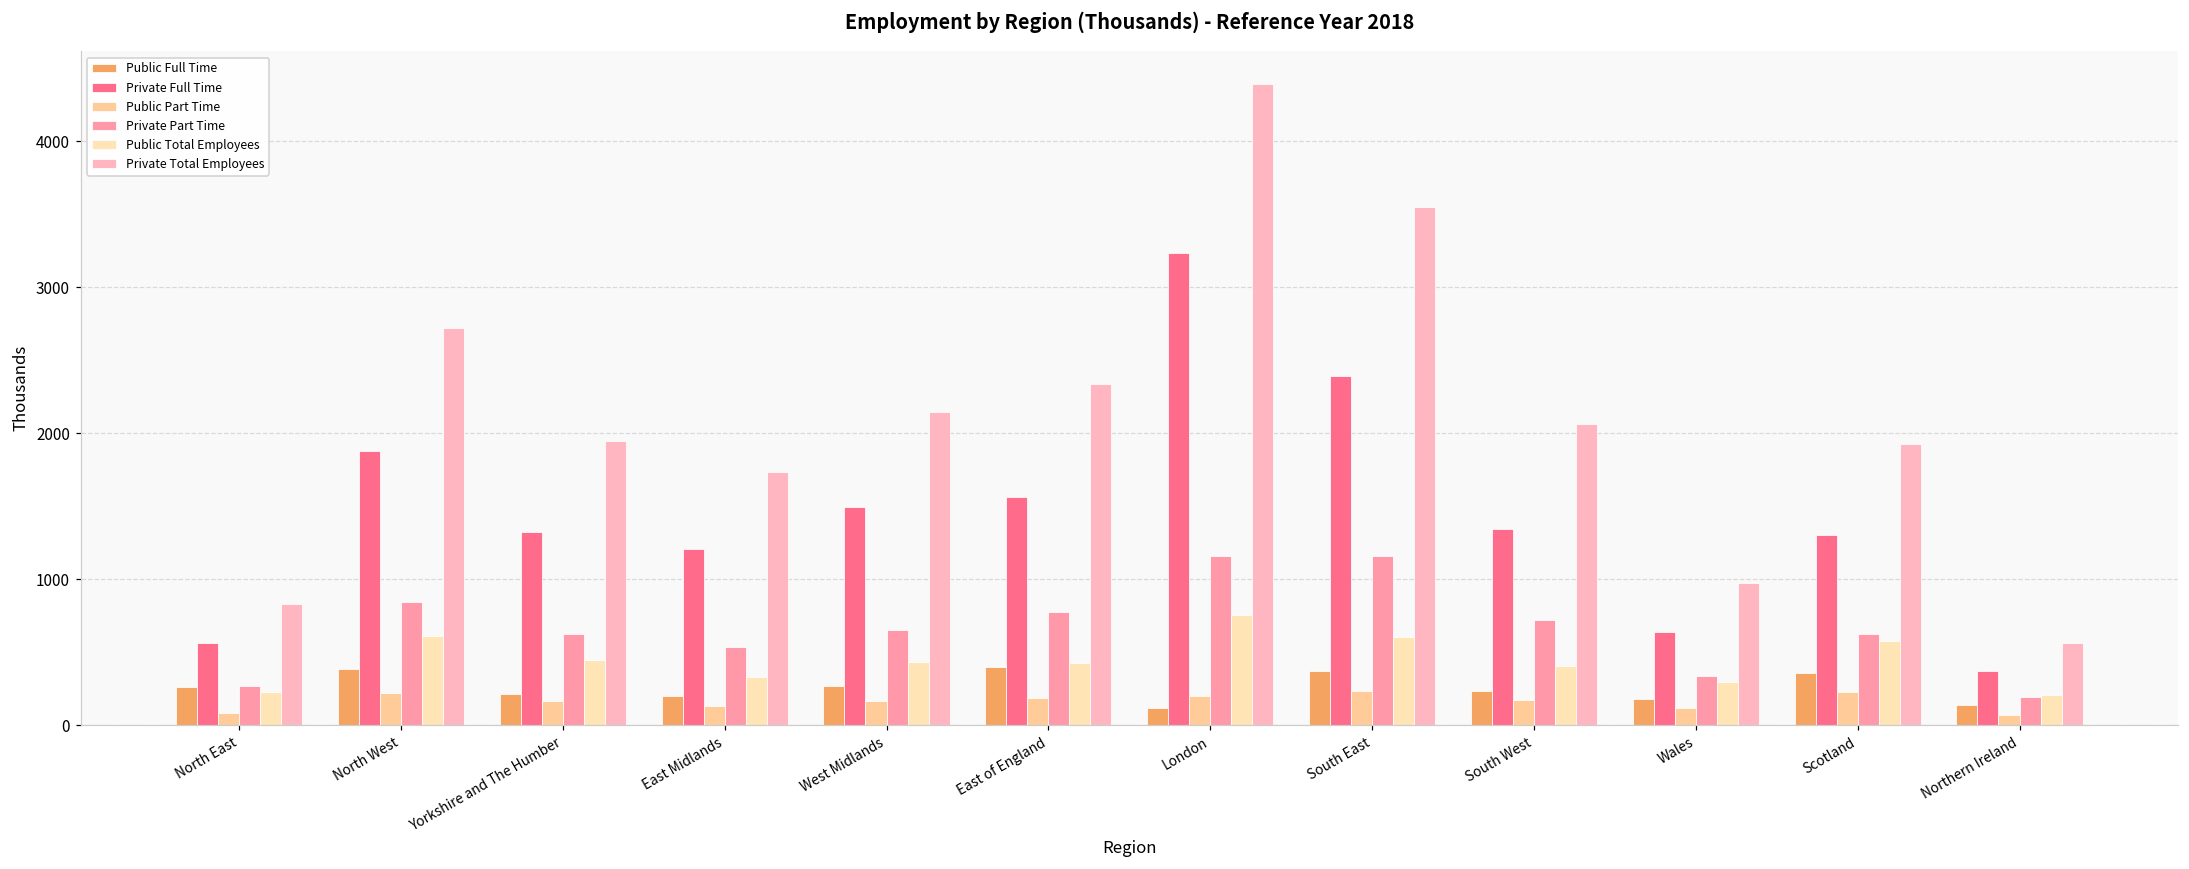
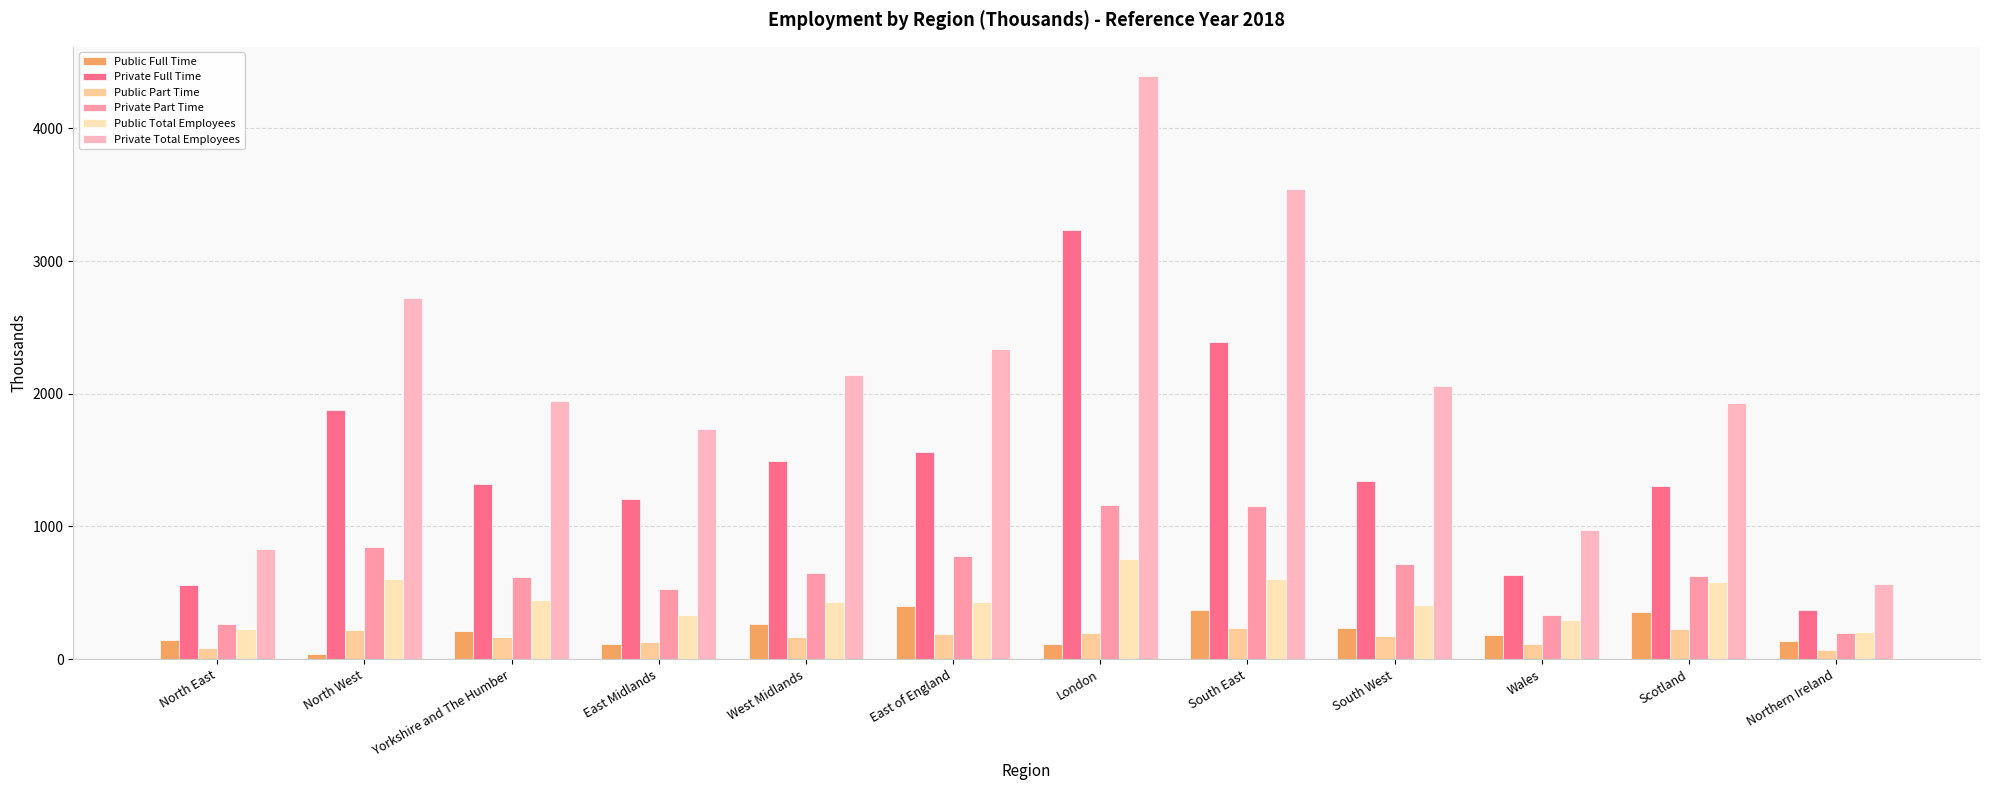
Public Full Time, North East: 260 -> 140
Public Full Time, North West: 380 -> 40
Public Full Time, East Midlands: 200 -> 120
